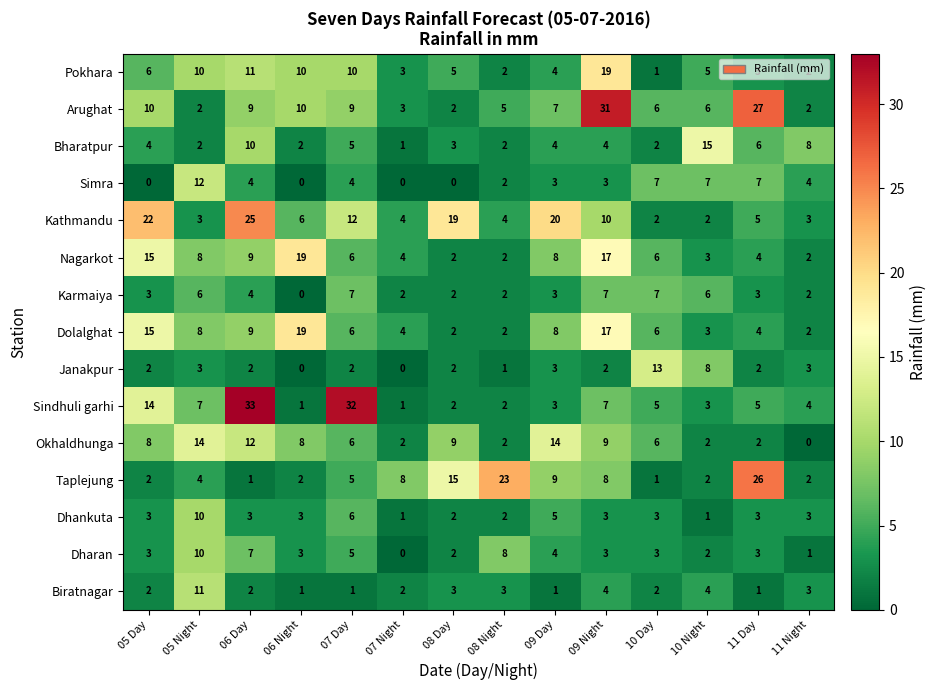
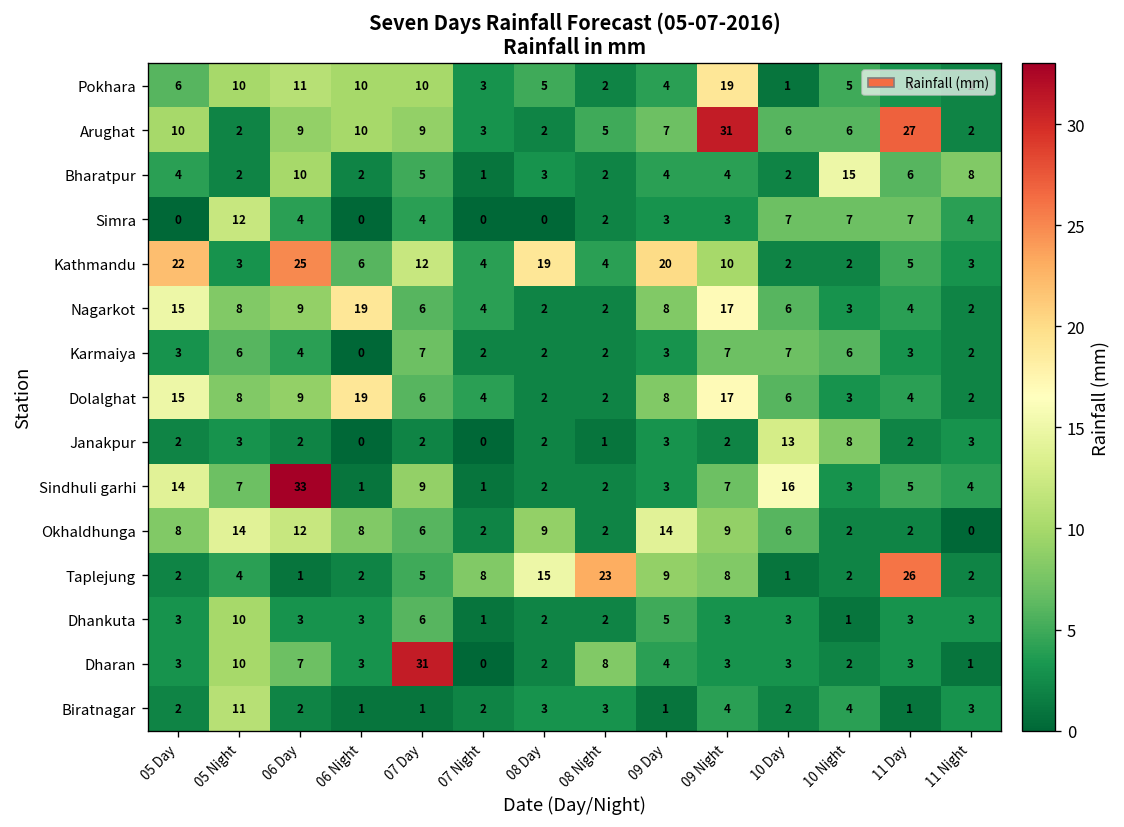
Sindhuli garhi, 07 Day: 32 -> 9
Sindhuli garhi, 10 Day: 5 -> 16
Dharan, 07 Day: 5 -> 31
